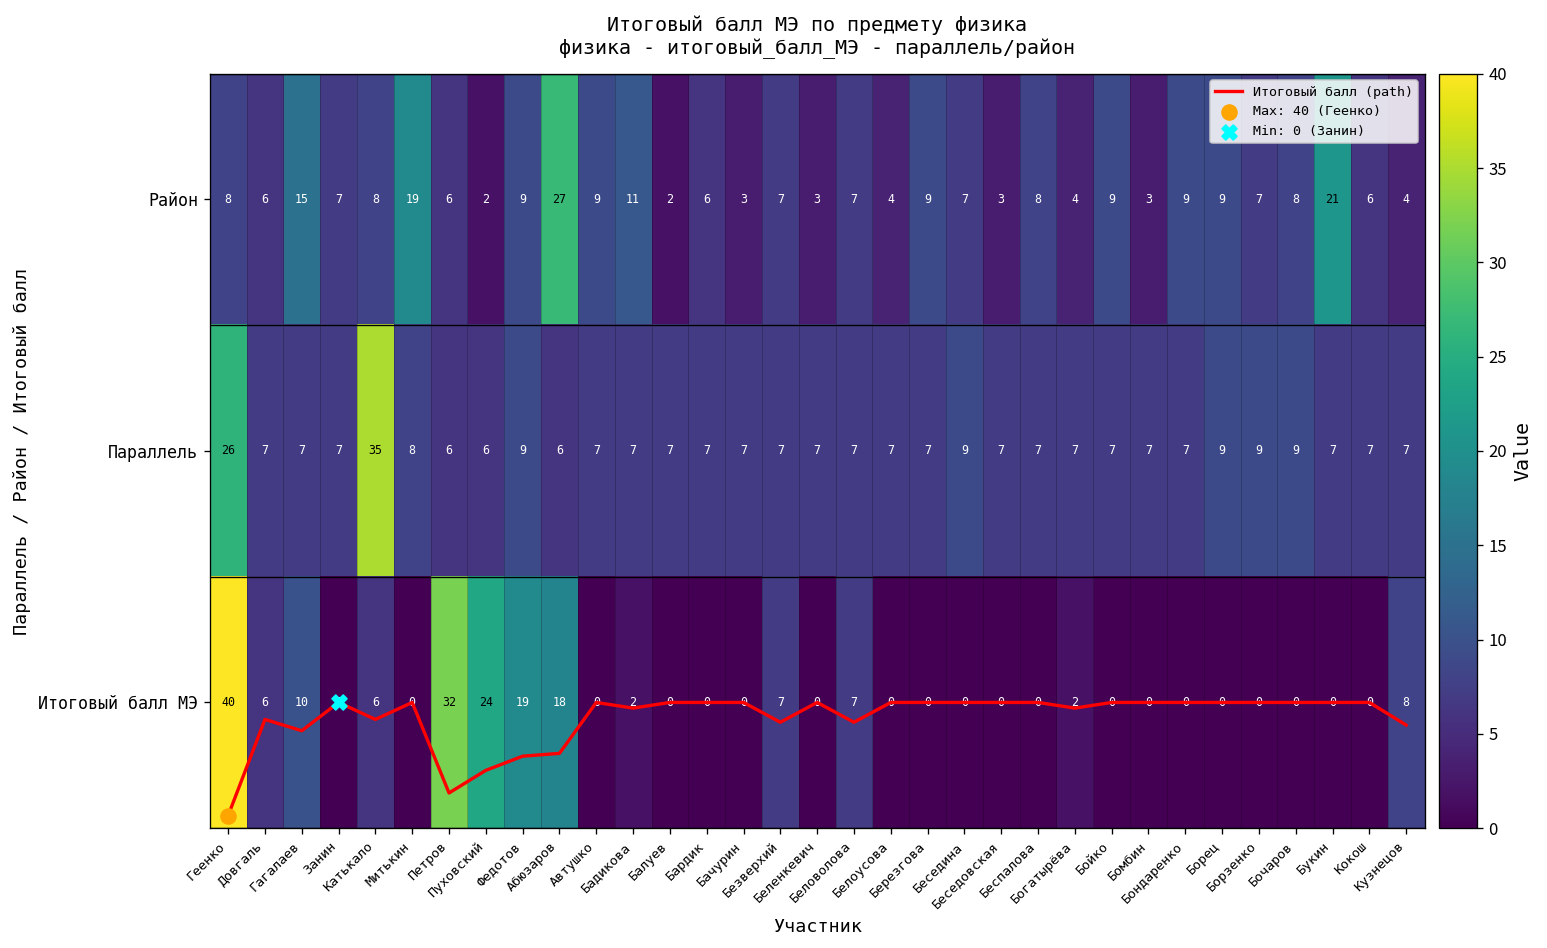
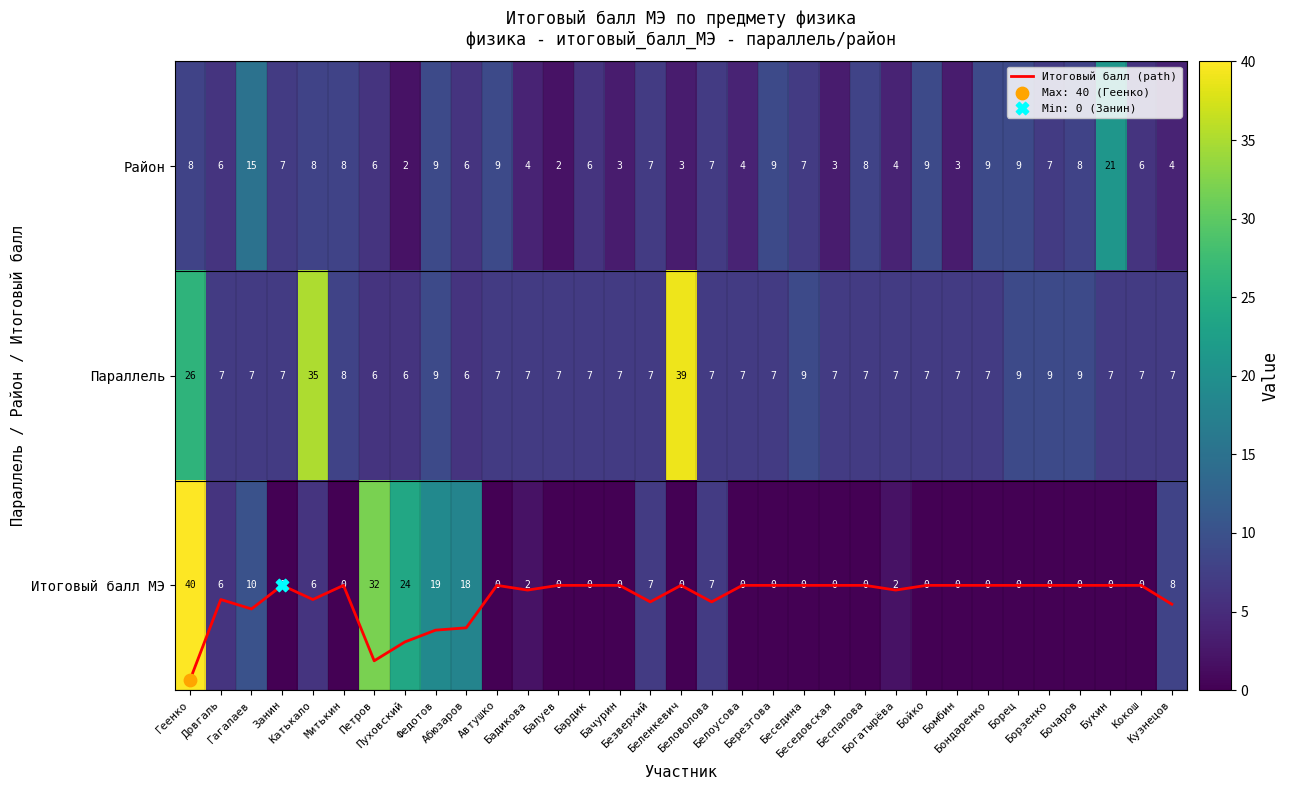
Район, Митькин: 19 -> 8
Район, Абюзаров: 27 -> 6
Район, Бадикова: 11 -> 4
Параллель, Беленкевич: 7 -> 39
